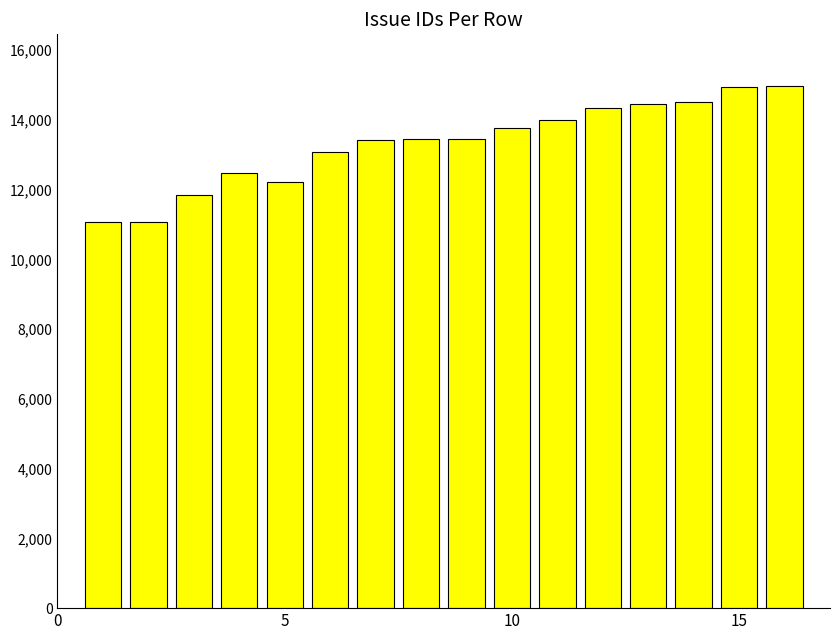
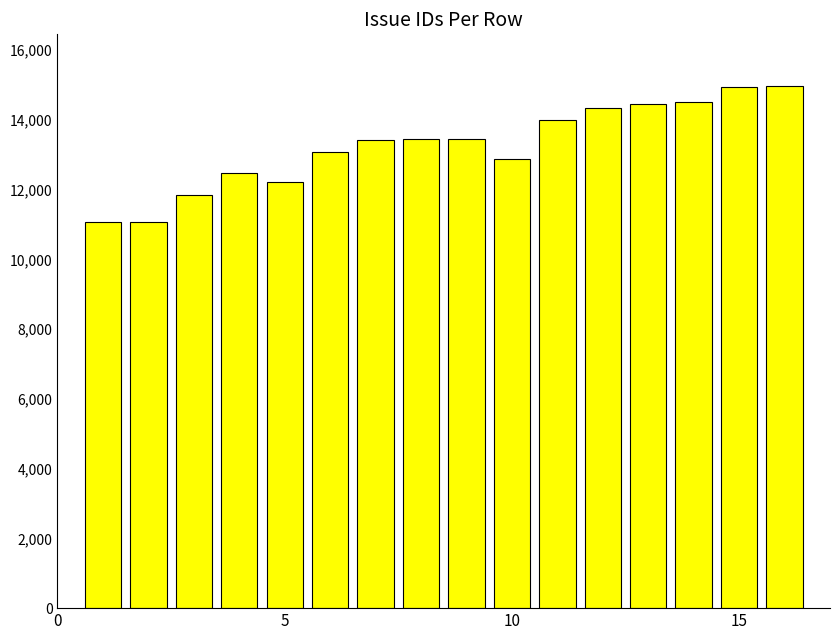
10: 13,800 -> 12,900
